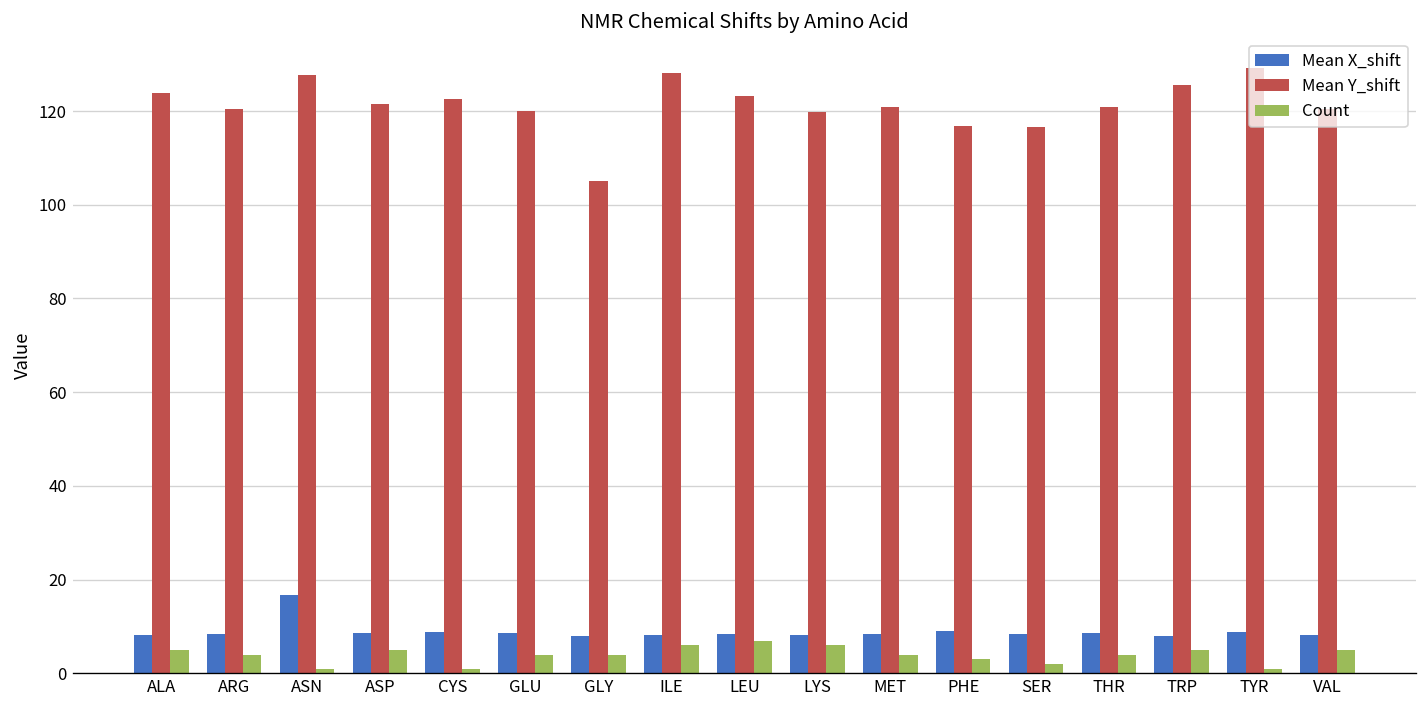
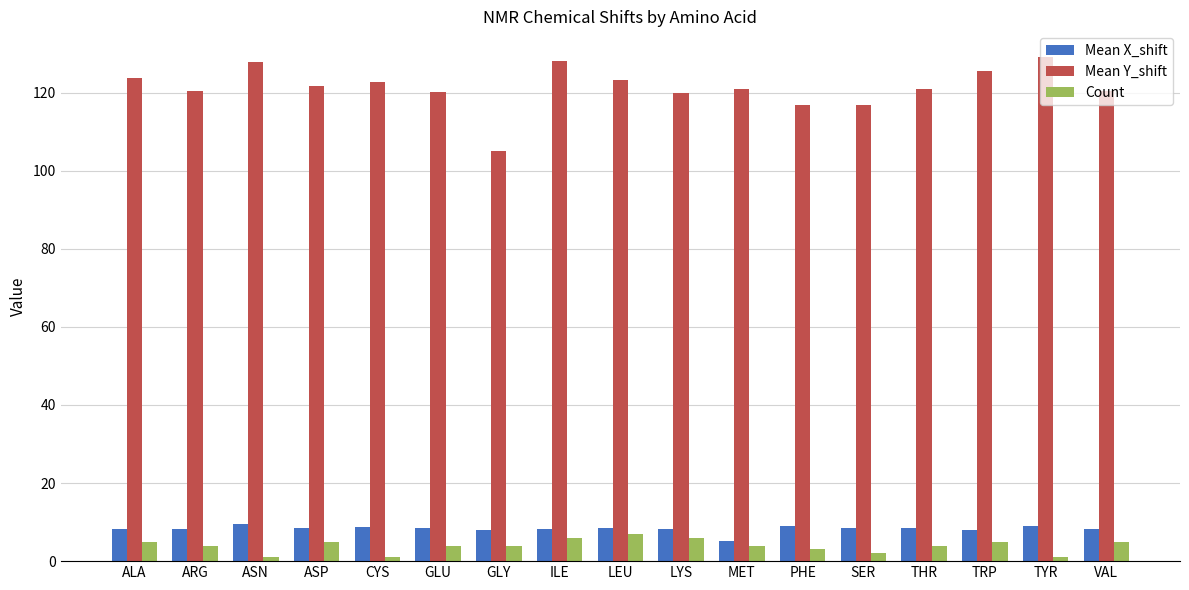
Mean X_shift, ASN: 17 -> 9
Mean X_shift, MET: 8 -> 5
